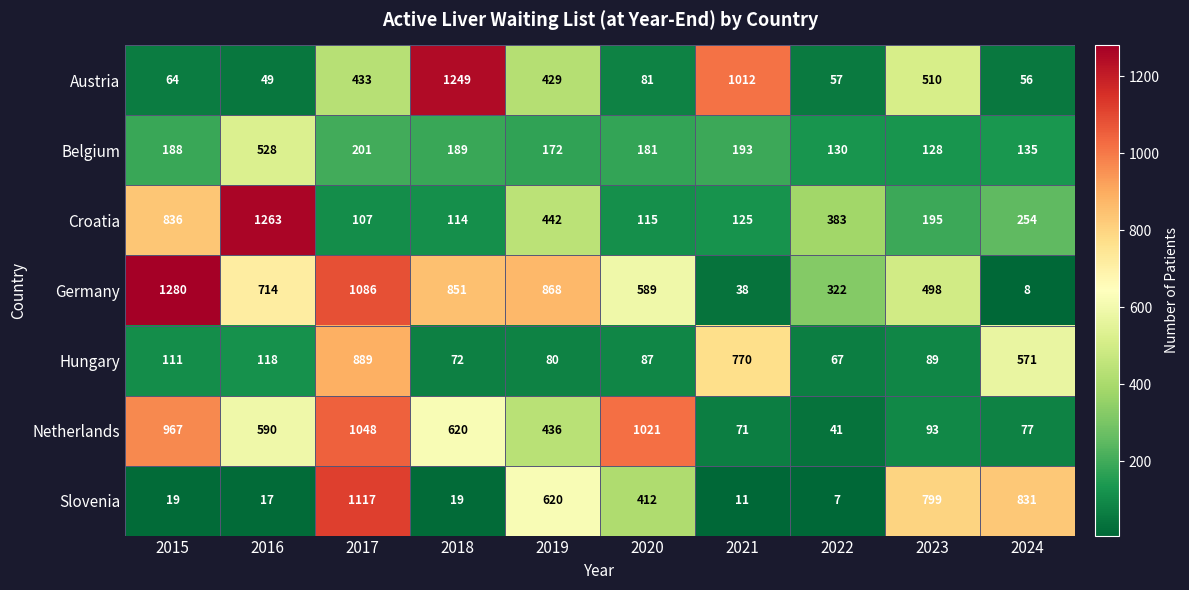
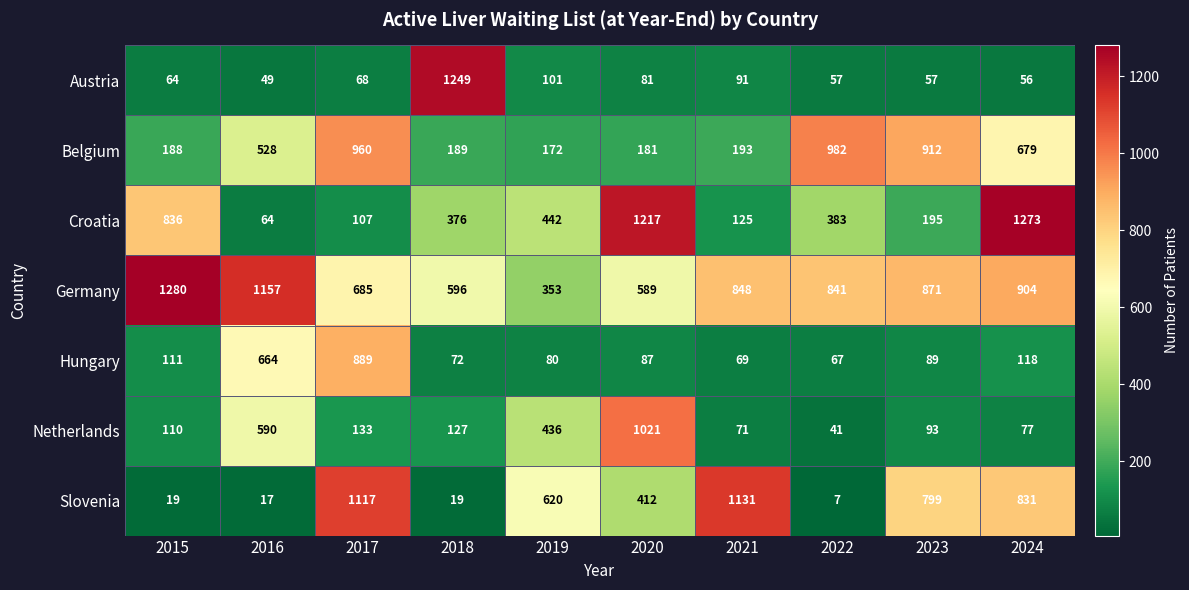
Austria, 2017: 433 -> 68
Austria, 2019: 429 -> 101
Austria, 2021: 1012 -> 91
Austria, 2023: 510 -> 57
Belgium, 2017: 201 -> 960
Belgium, 2022: 130 -> 982
Belgium, 2023: 128 -> 912
Belgium, 2024: 135 -> 679
Croatia, 2016: 1263 -> 64
Croatia, 2018: 114 -> 376
Croatia, 2020: 115 -> 1217
Croatia, 2024: 254 -> 1273
Germany, 2016: 714 -> 1157
Germany, 2017: 1086 -> 685
Germany, 2018: 851 -> 596
Germany, 2019: 868 -> 353
Germany, 2021: 38 -> 848
Germany, 2022: 322 -> 841
Germany, 2023: 498 -> 871
Germany, 2024: 8 -> 904
Hungary, 2016: 118 -> 664
Hungary, 2021: 770 -> 69
Hungary, 2024: 571 -> 118
Netherlands, 2015: 967 -> 110
Netherlands, 2017: 1048 -> 133
Netherlands, 2018: 620 -> 127
Slovenia, 2021: 11 -> 1131
